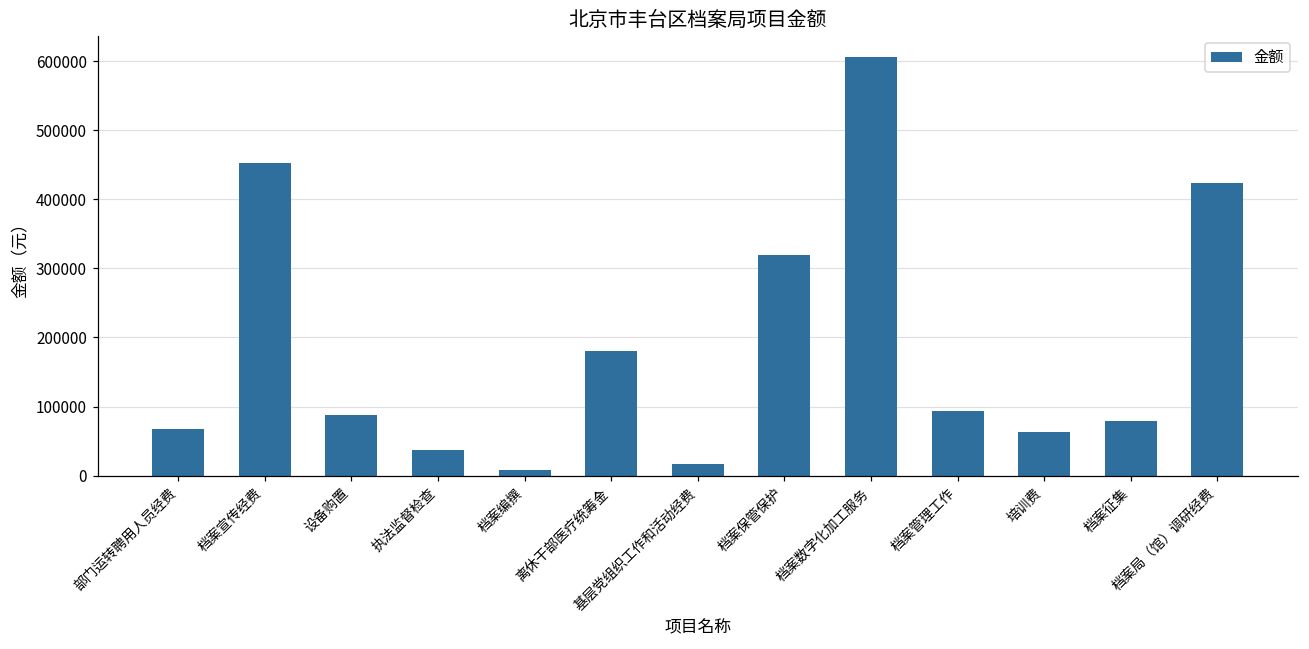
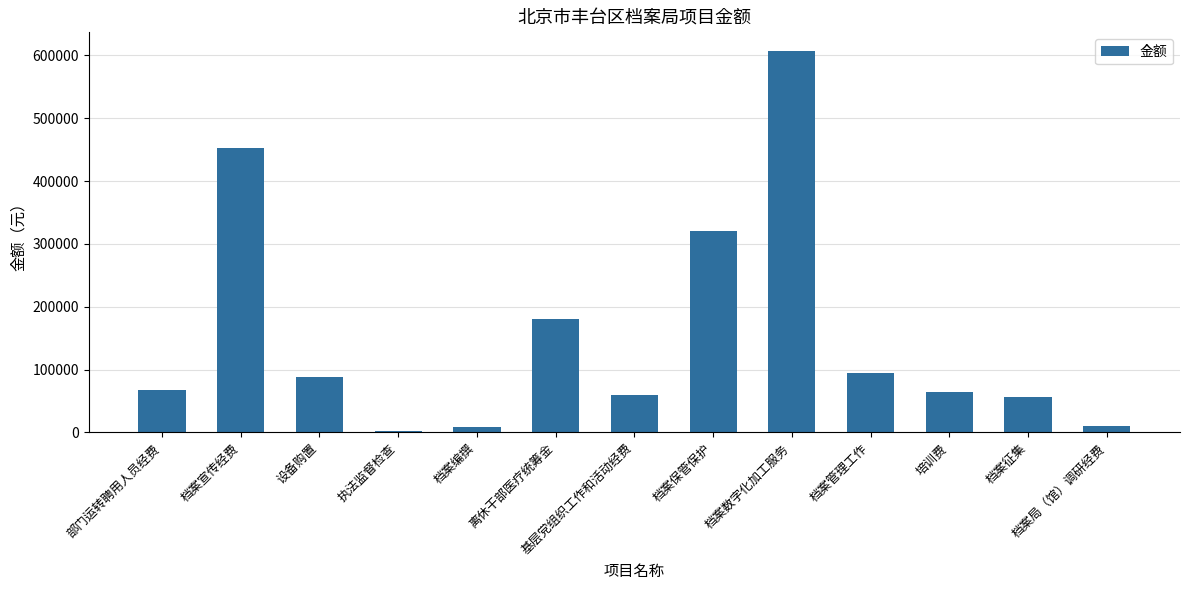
执法监督检查: 40000 -> 0
基层党组织工作和活动经费: 20000 -> 60000
档案征集: 80000 -> 60000
档案局（馆）调研经费: 420000 -> 10000
